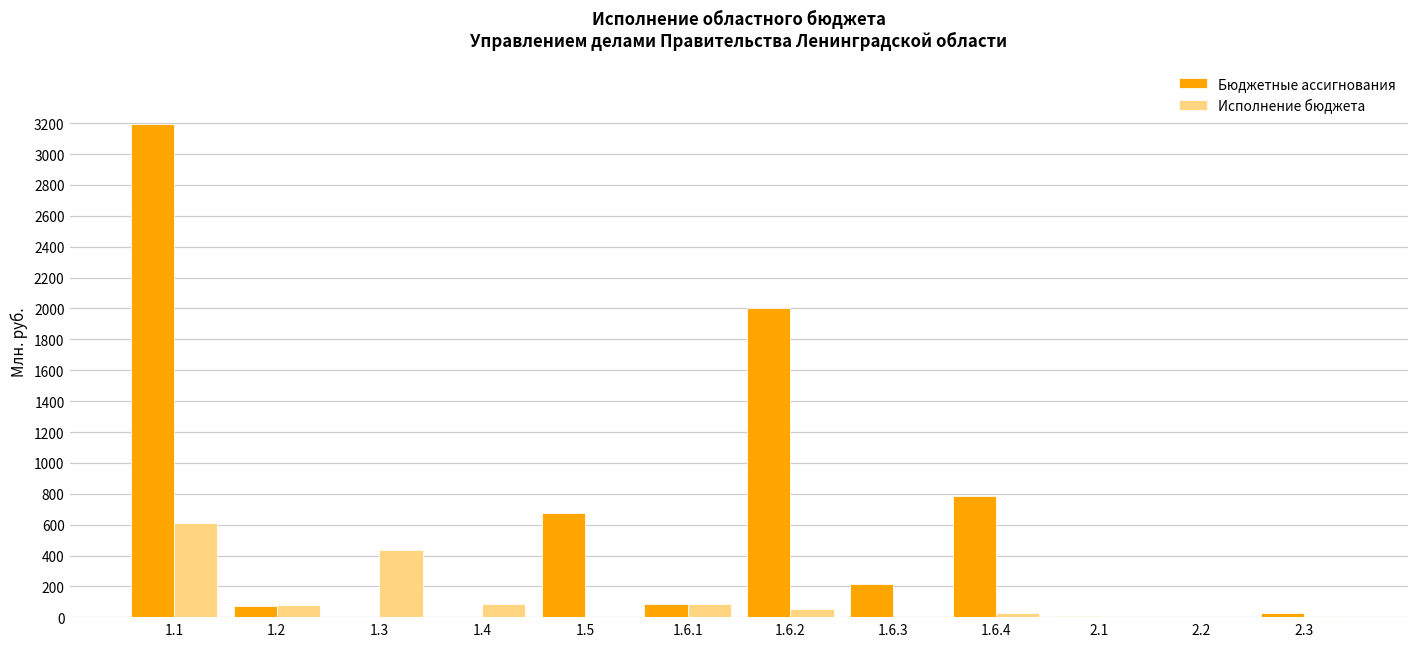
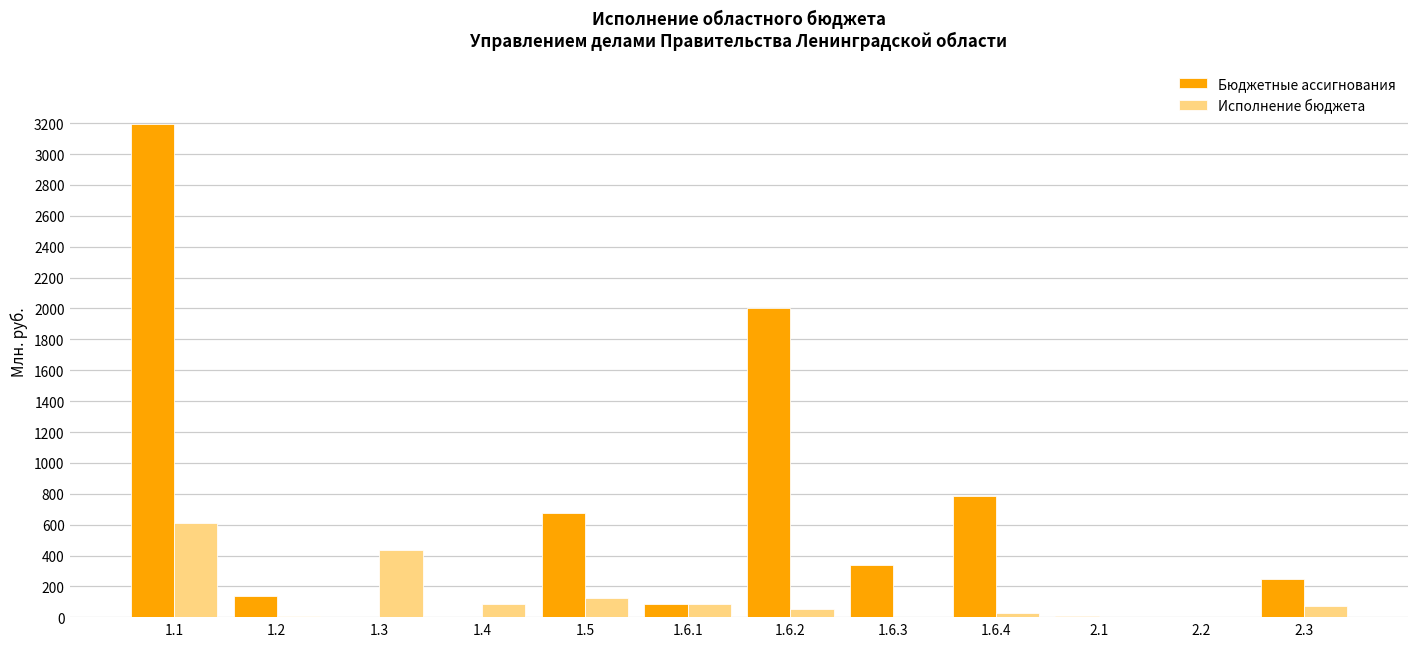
Бюджетные ассигнования, 1.2: 70 -> 140
Исполнение бюджета, 1.2: 80 -> 10
Исполнение бюджета, 1.5: 0 -> 120
Бюджетные ассигнования, 1.6.3: 220 -> 340
Бюджетные ассигнования, 2.3: 30 -> 250
Исполнение бюджета, 2.3: 10 -> 70
